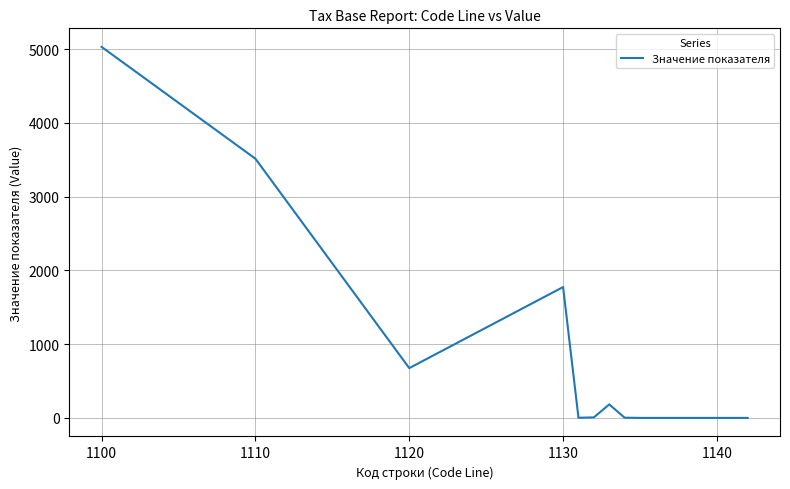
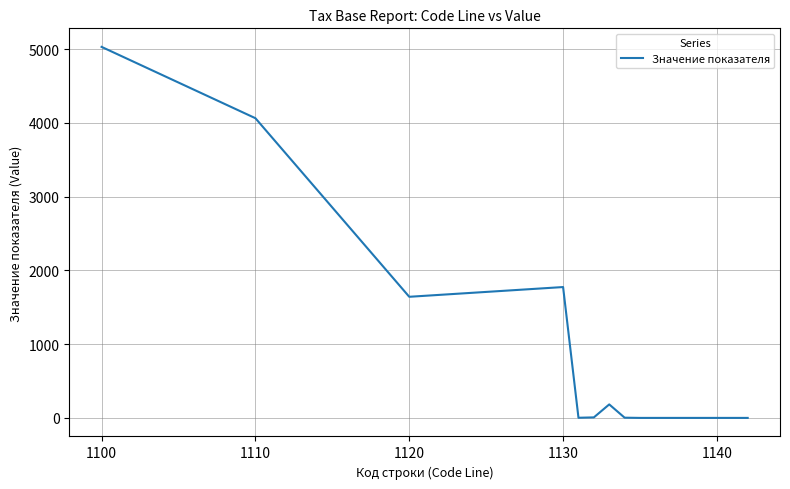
1110: 3500 -> 4100
1120: 700 -> 1600
